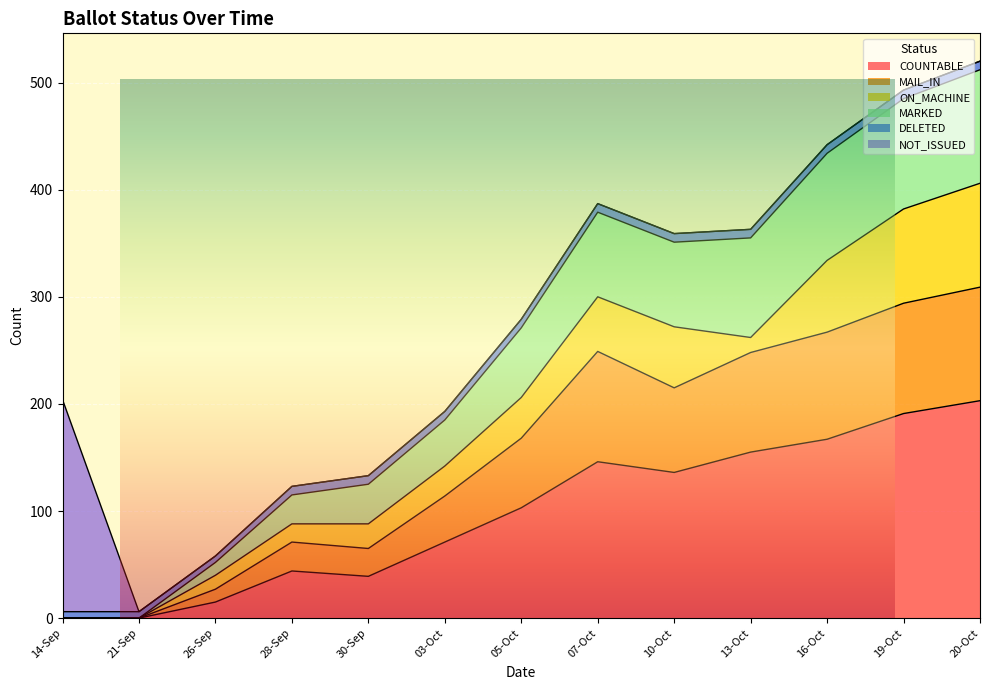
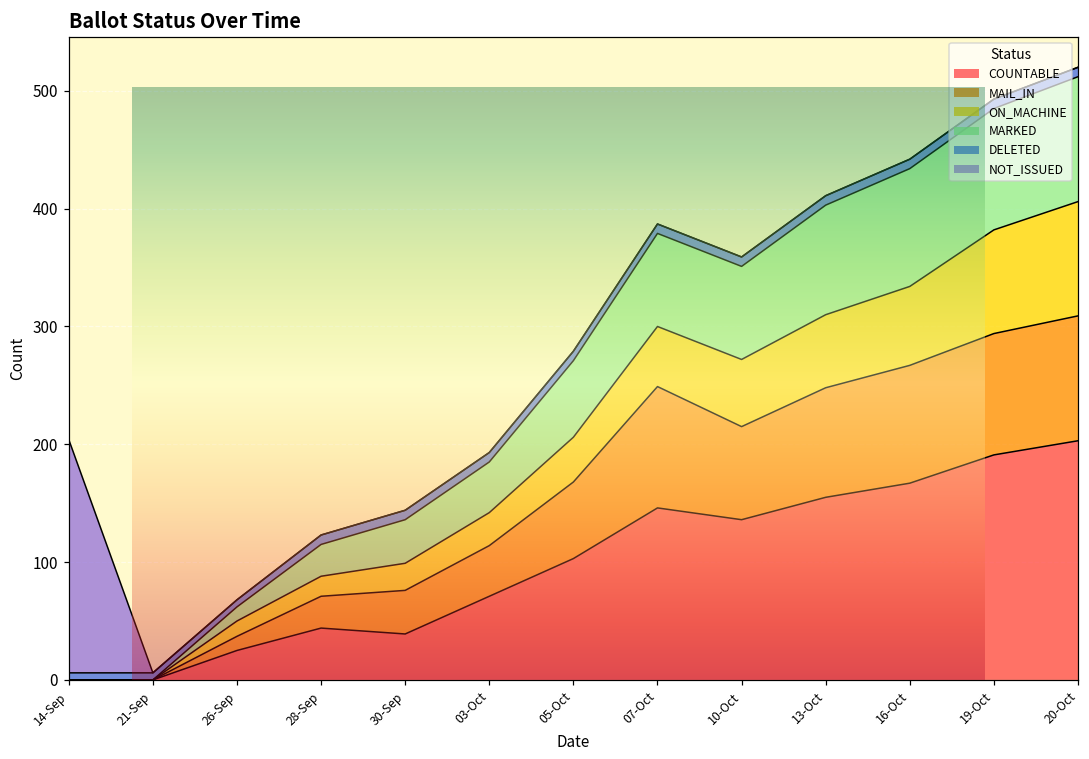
COUNTABLE, 26-Sep: 15 -> 25
MAIL_IN, 30-Sep: 26 -> 37
ON_MACHINE, 13-Oct: 14 -> 62
